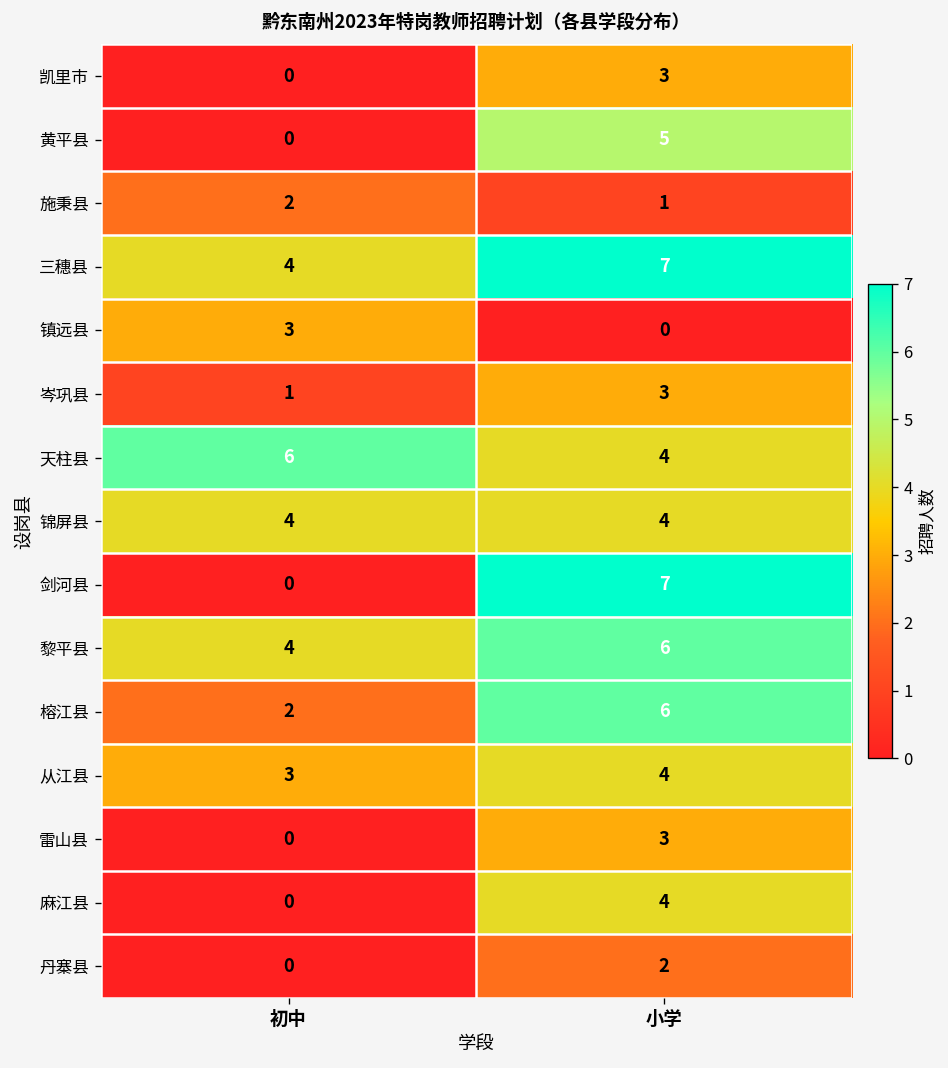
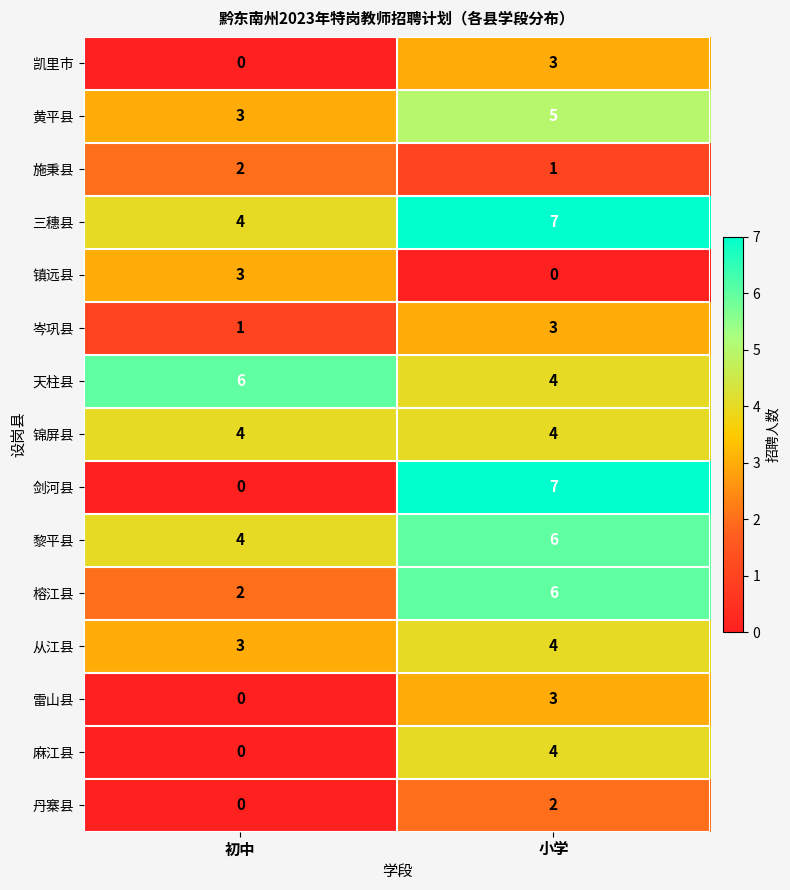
黄平县, 初中: 0 -> 3
